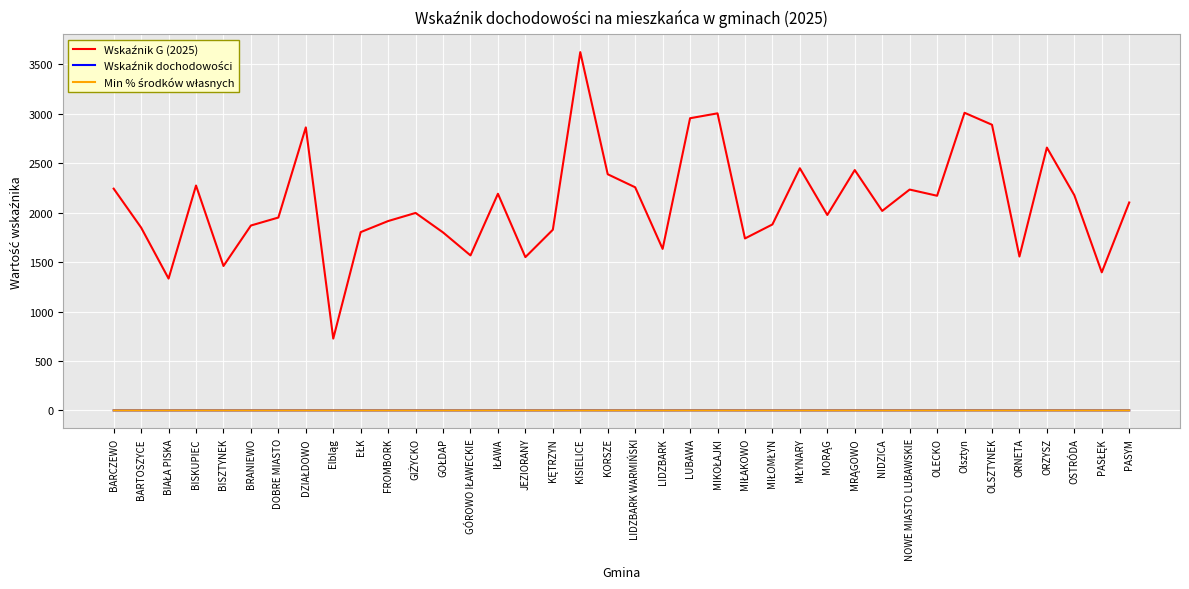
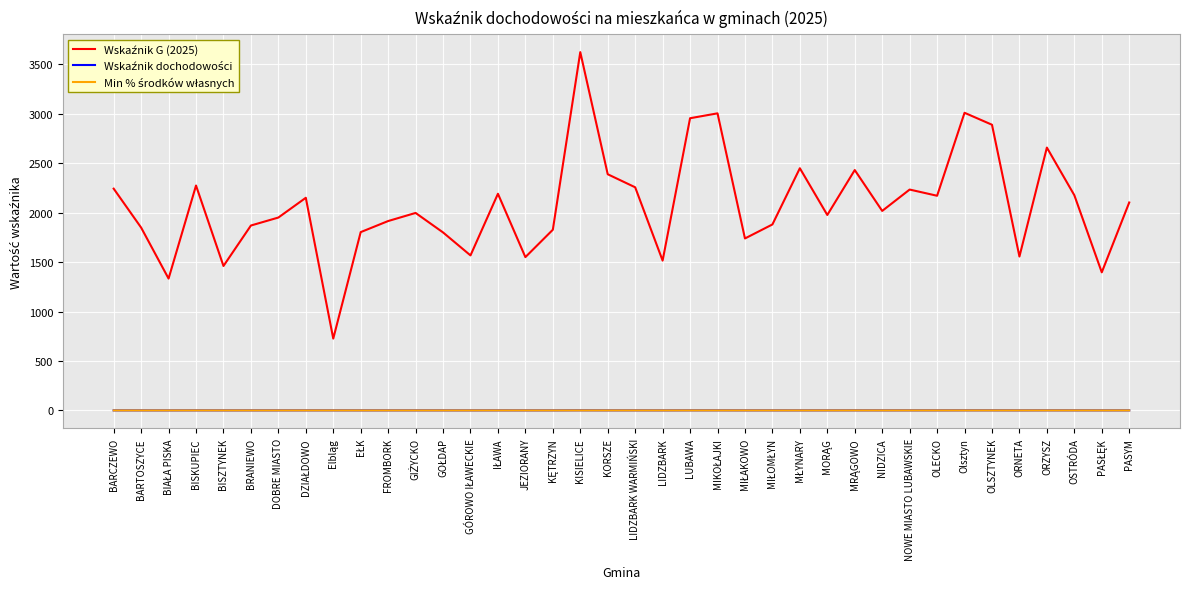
Wskaźnik G (2025), DZIAŁDOWO: 2900 -> 2200
Wskaźnik G (2025), LIDZBARK: 1600 -> 1500
